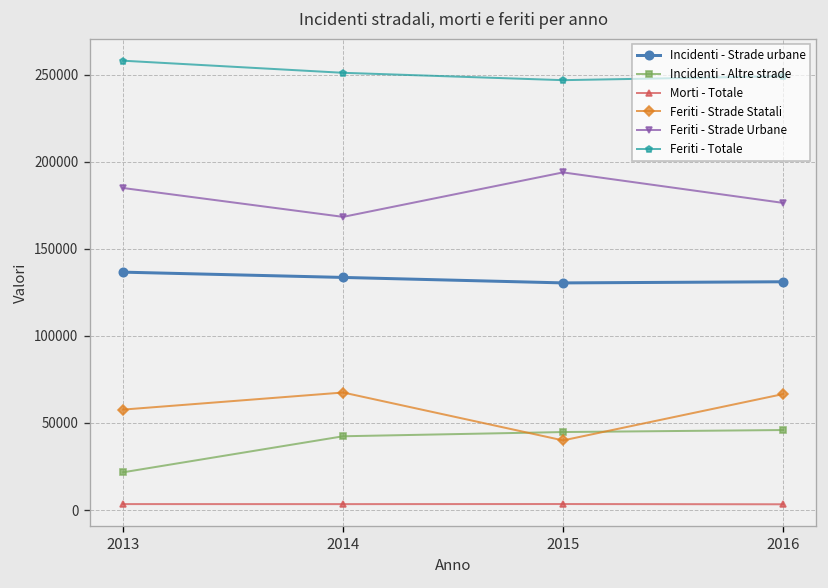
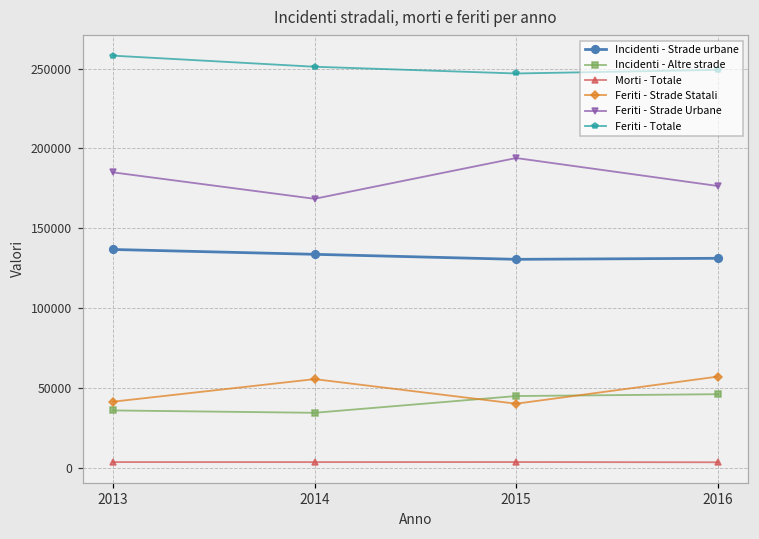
Incidenti - Altre strade, 2013: 22000 -> 36000
Feriti - Strade Statali, 2013: 58000 -> 41000
Incidenti - Altre strade, 2014: 42000 -> 34000
Feriti - Strade Statali, 2014: 67000 -> 55000
Feriti - Strade Statali, 2016: 67000 -> 57000
